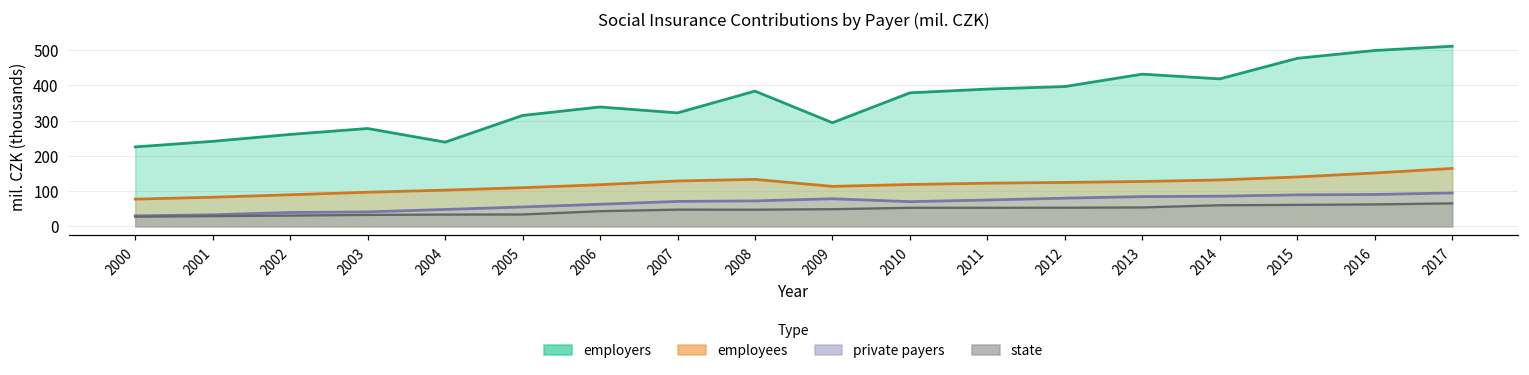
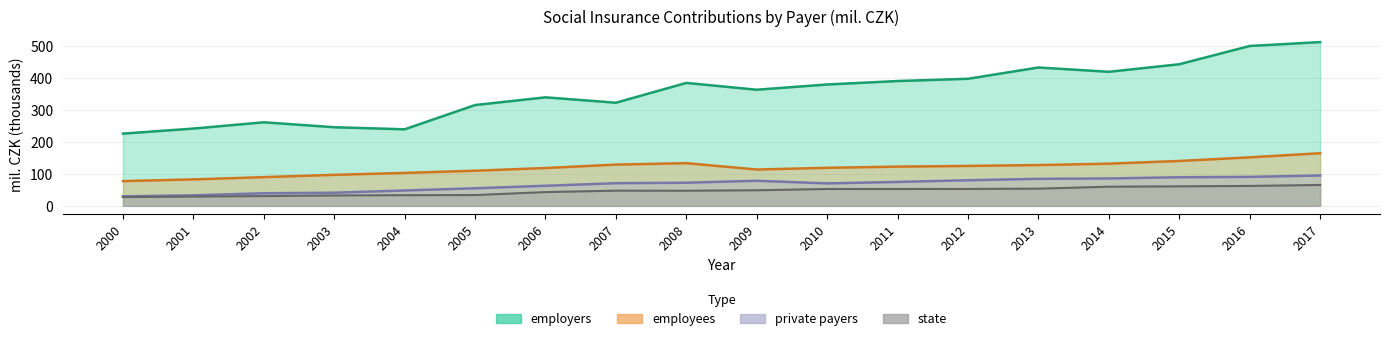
employers, 2003: 280 -> 250
employers, 2009: 290 -> 360
employers, 2015: 480 -> 440
